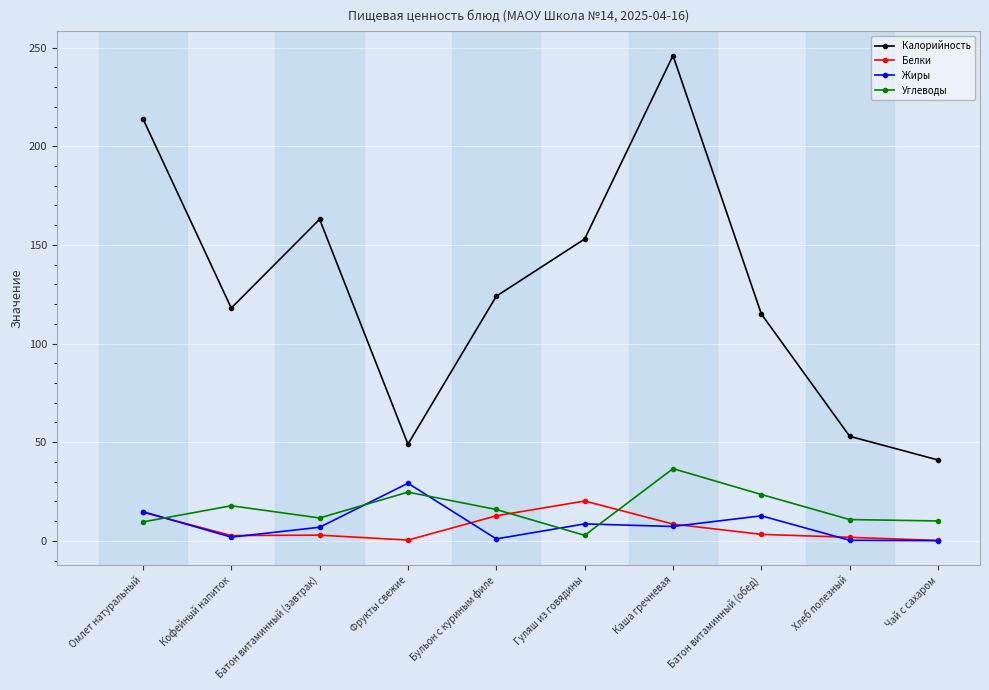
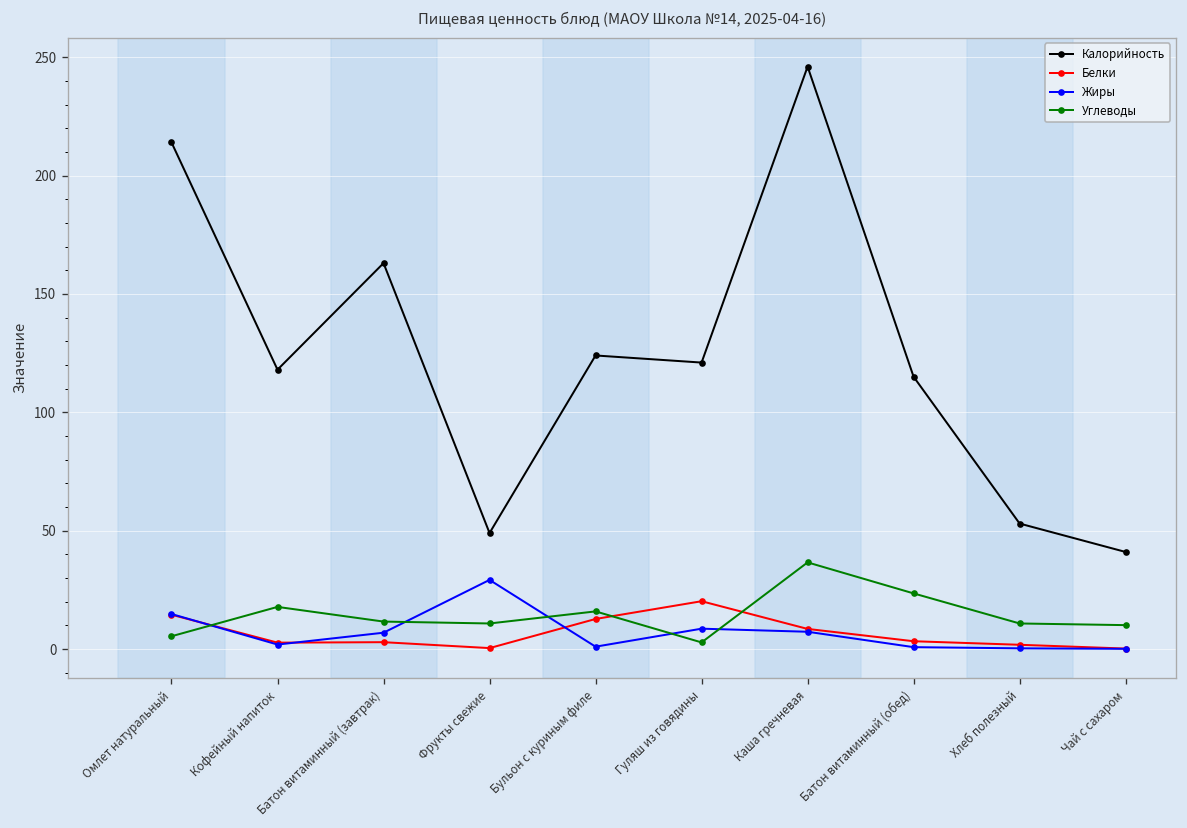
Углеводы, Омлет натуральный: 10 -> 5
Углеводы, Фрукты свежие: 25 -> 11
Калорийность, Гуляш из говядины: 153 -> 121
Жиры, Батон витаминный (обед): 13 -> 1
